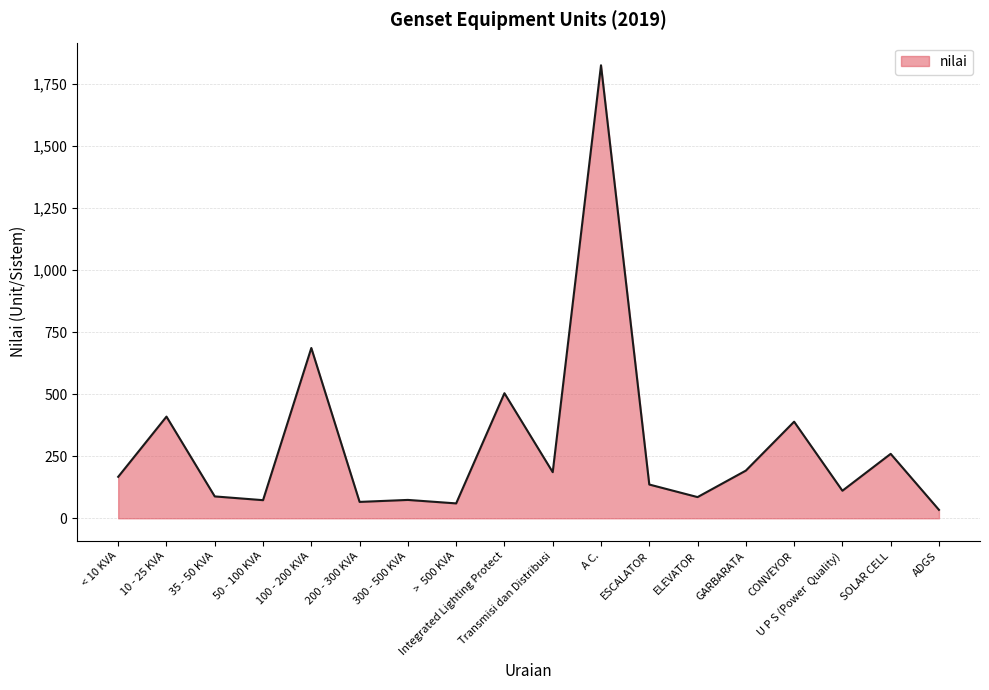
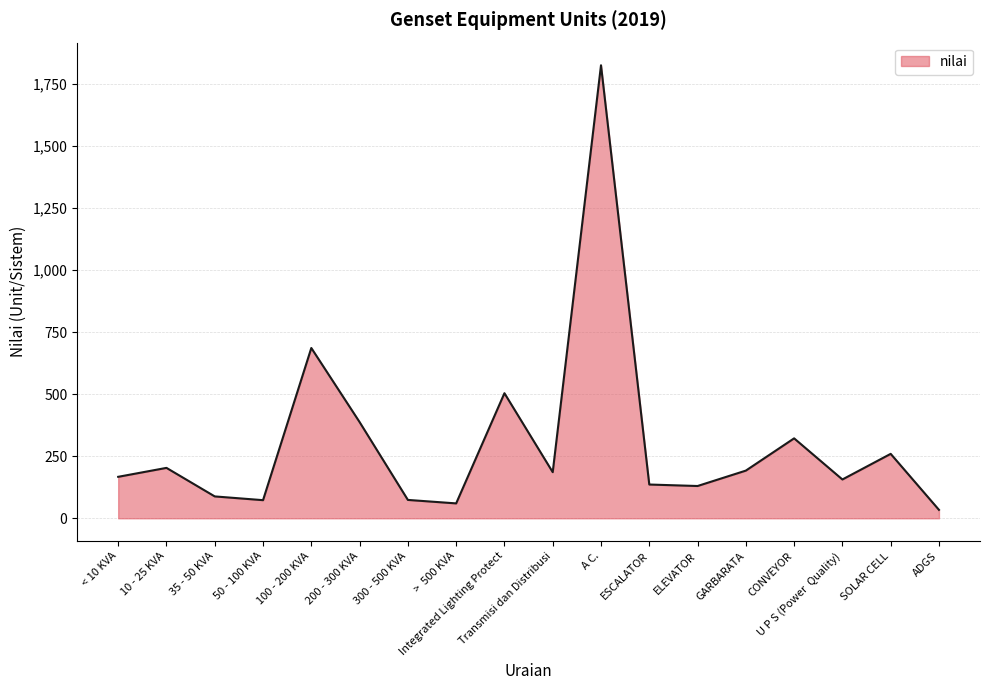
10 - 25 KVA: 410 -> 200
200 - 300 KVA: 70 -> 390
ELEVATOR: 90 -> 130
CONVEYOR: 390 -> 320
U P S (Power Quality): 110 -> 160
